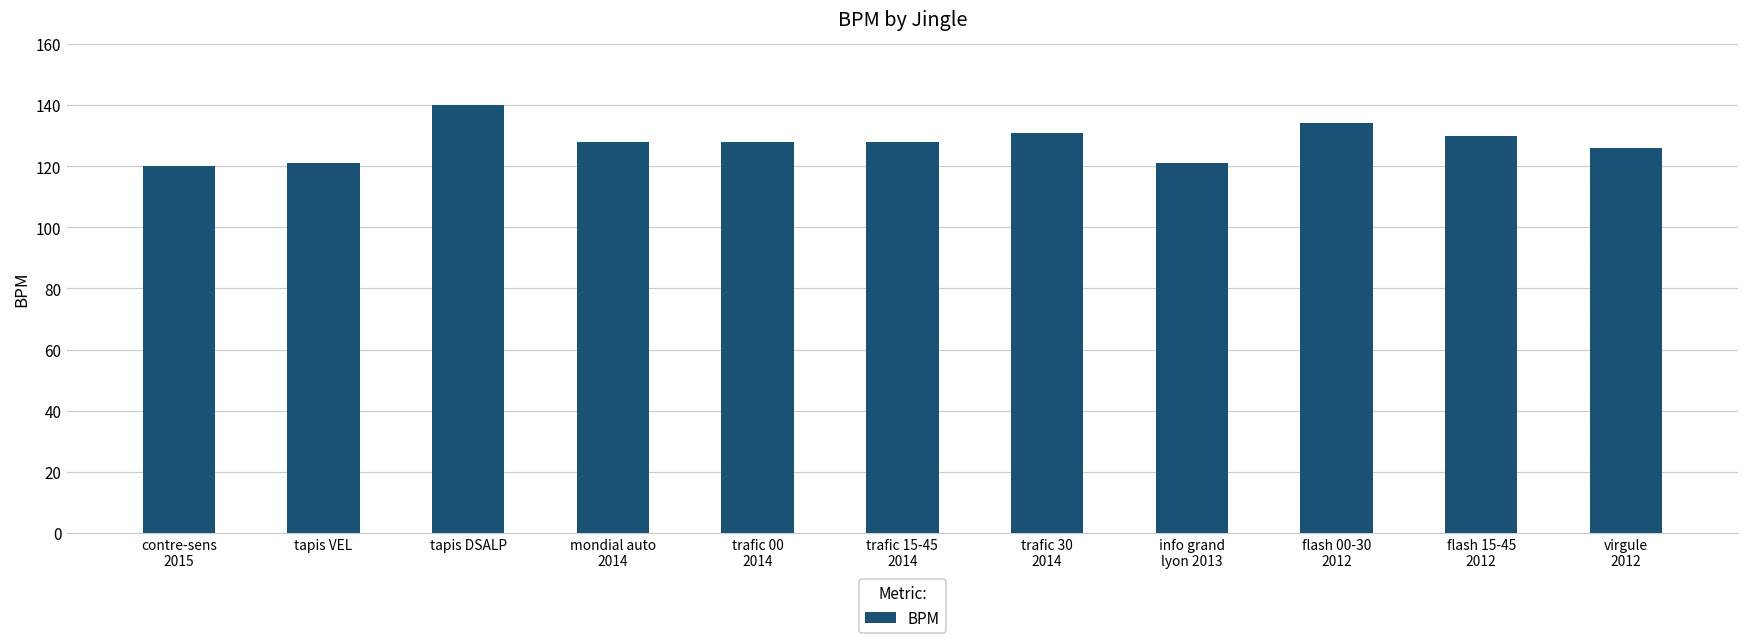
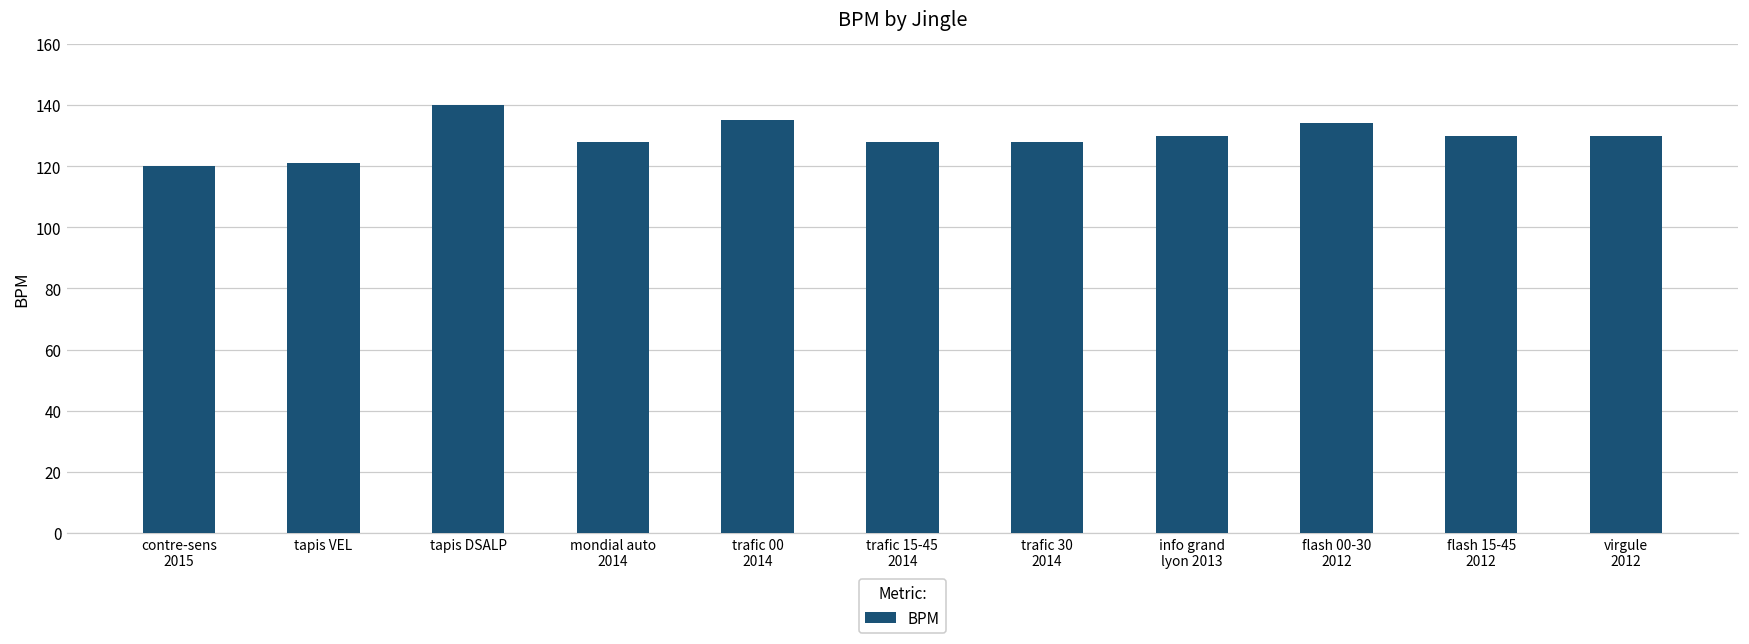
trafic 00 2014: 128 -> 135
trafic 30 2014: 131 -> 128
info grand lyon 2013: 121 -> 130
virgule 2012: 126 -> 130
